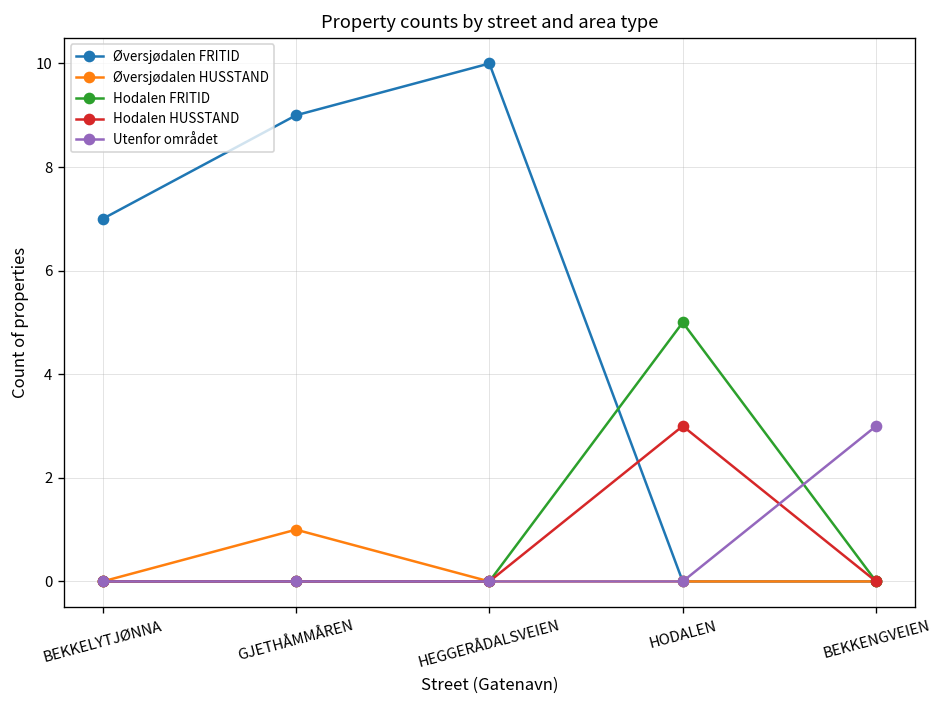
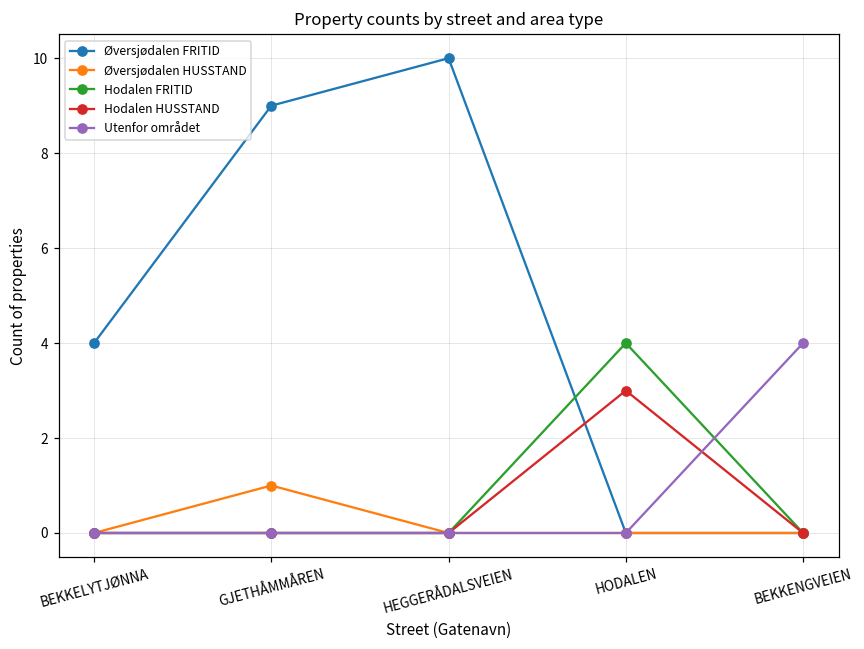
Øversjødalen FRITID, BEKKELYTJØNNA: 7 -> 4
Hodalen FRITID, HODALEN: 5 -> 4
Utenfor området, BEKKENGVEIEN: 3 -> 4
